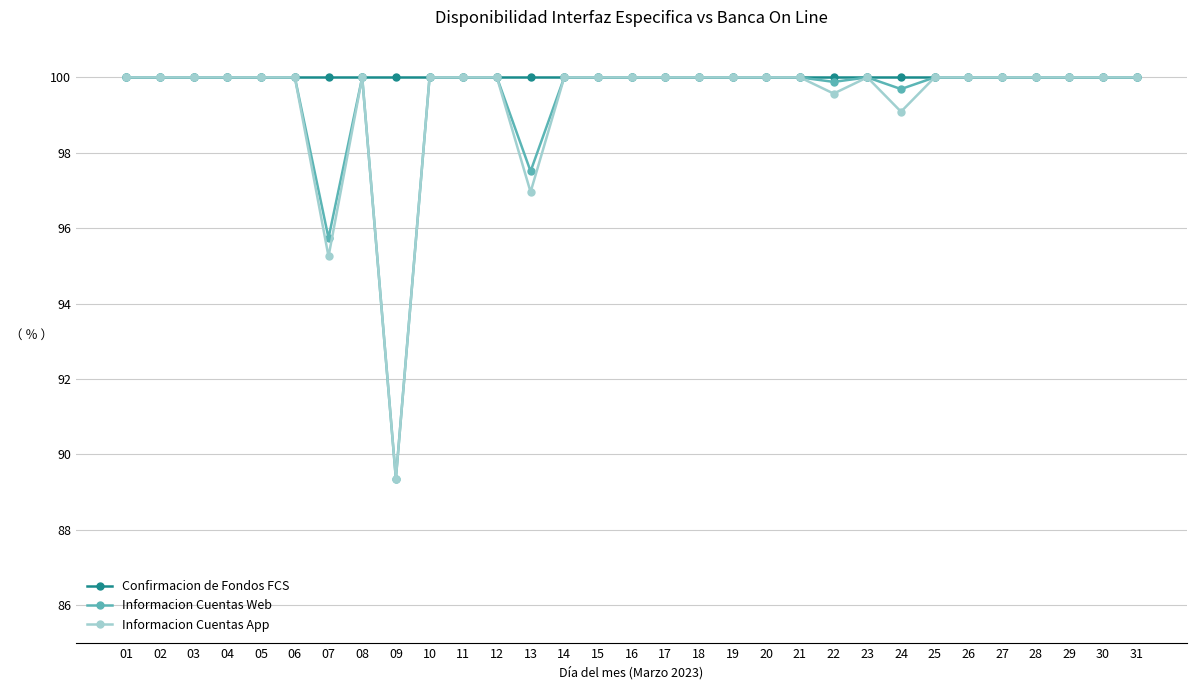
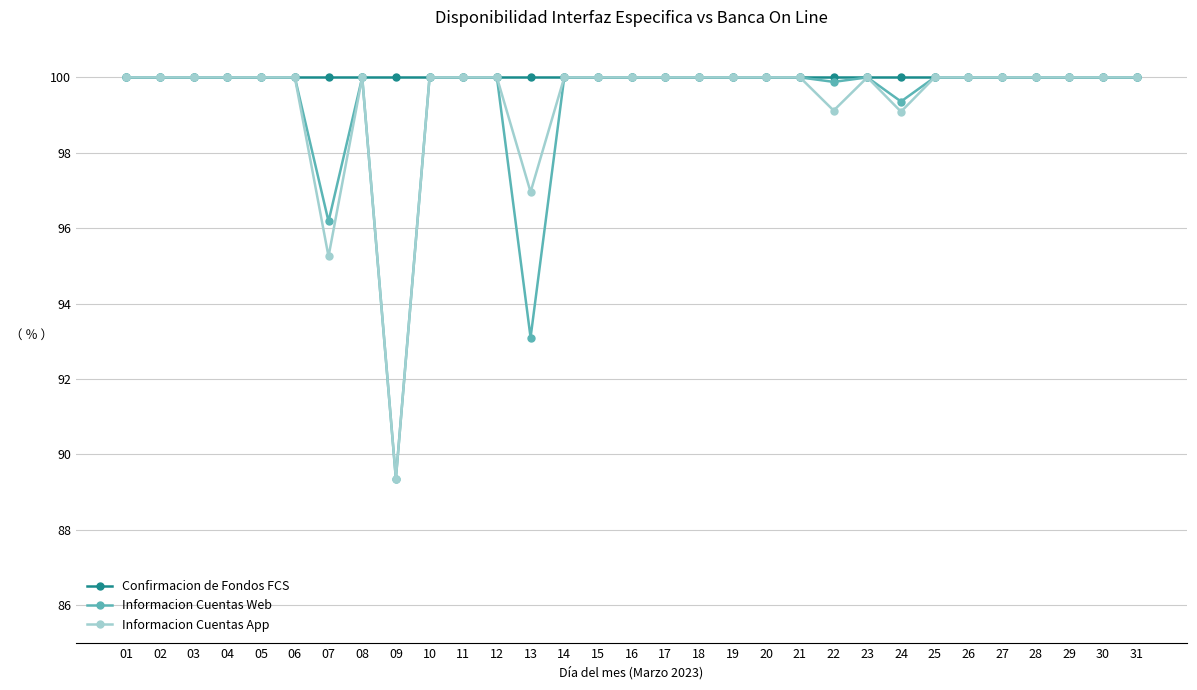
Informacion Cuentas Web, 07: 95.7 -> 96.2
Informacion Cuentas Web, 13: 97.5 -> 93.1
Informacion Cuentas App, 22: 99.6 -> 99.1
Informacion Cuentas Web, 24: 99.7 -> 99.4
